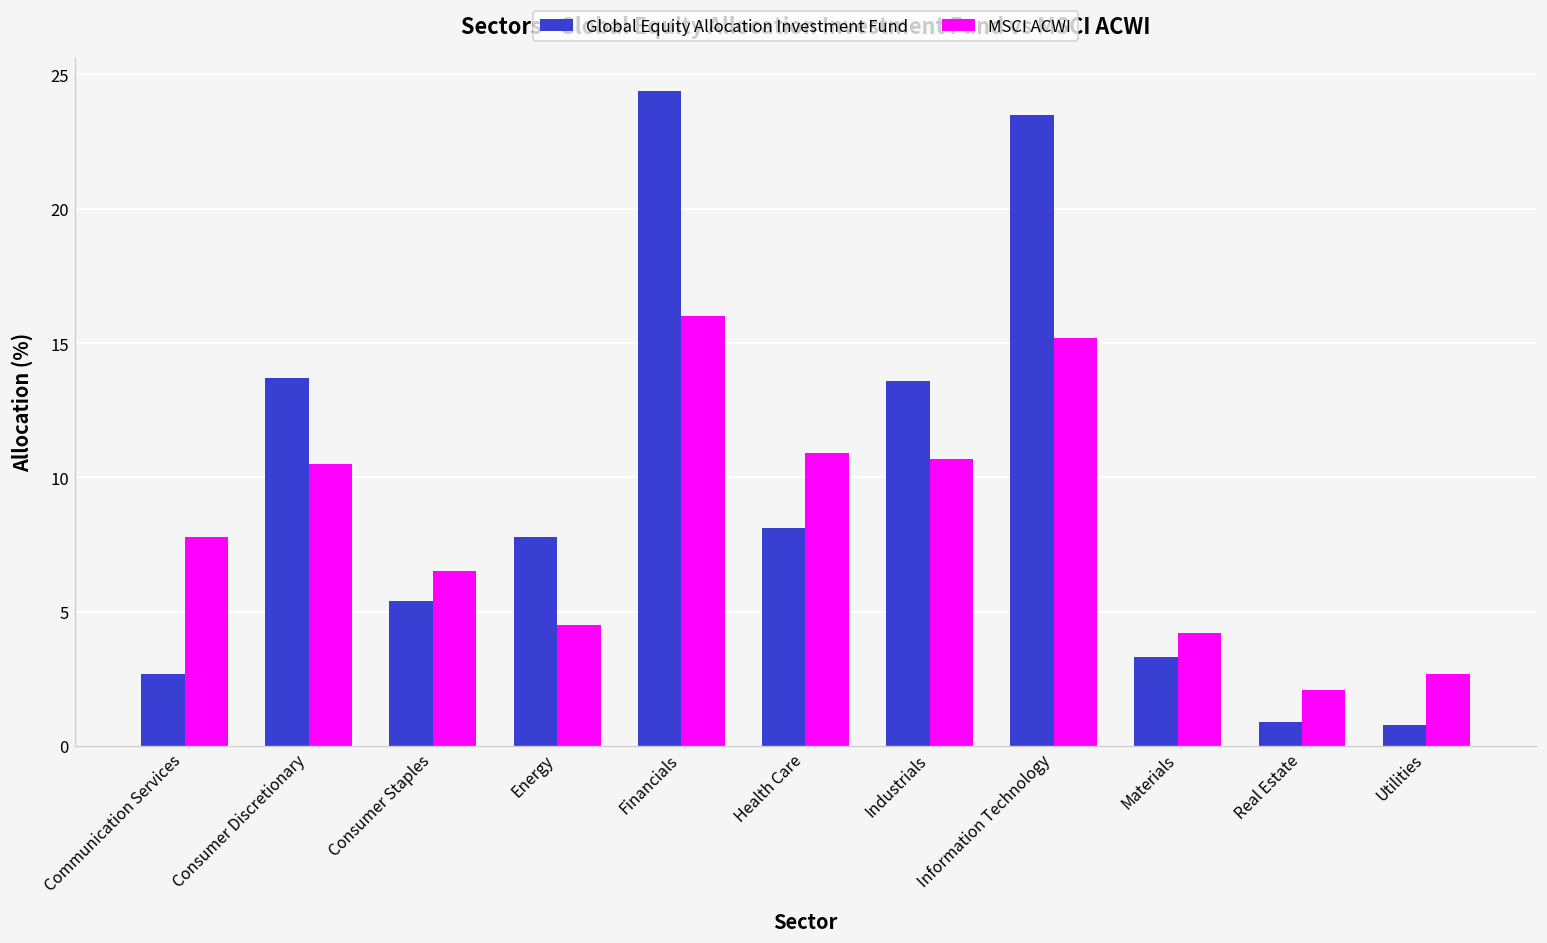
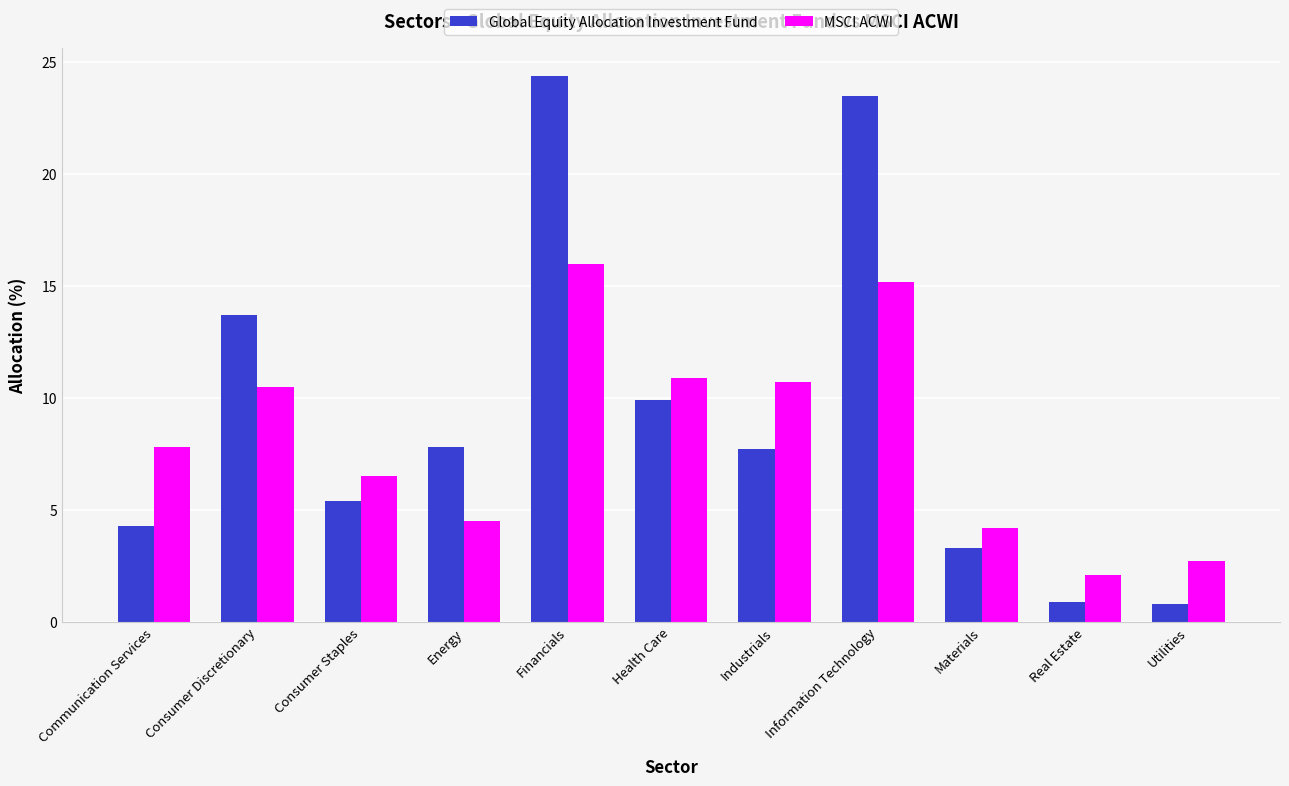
Global Equity Allocation Investment Fund, Communication Services: 2.7 -> 4.3
Global Equity Allocation Investment Fund, Health Care: 8.1 -> 9.9
Global Equity Allocation Investment Fund, Industrials: 13.6 -> 7.7
